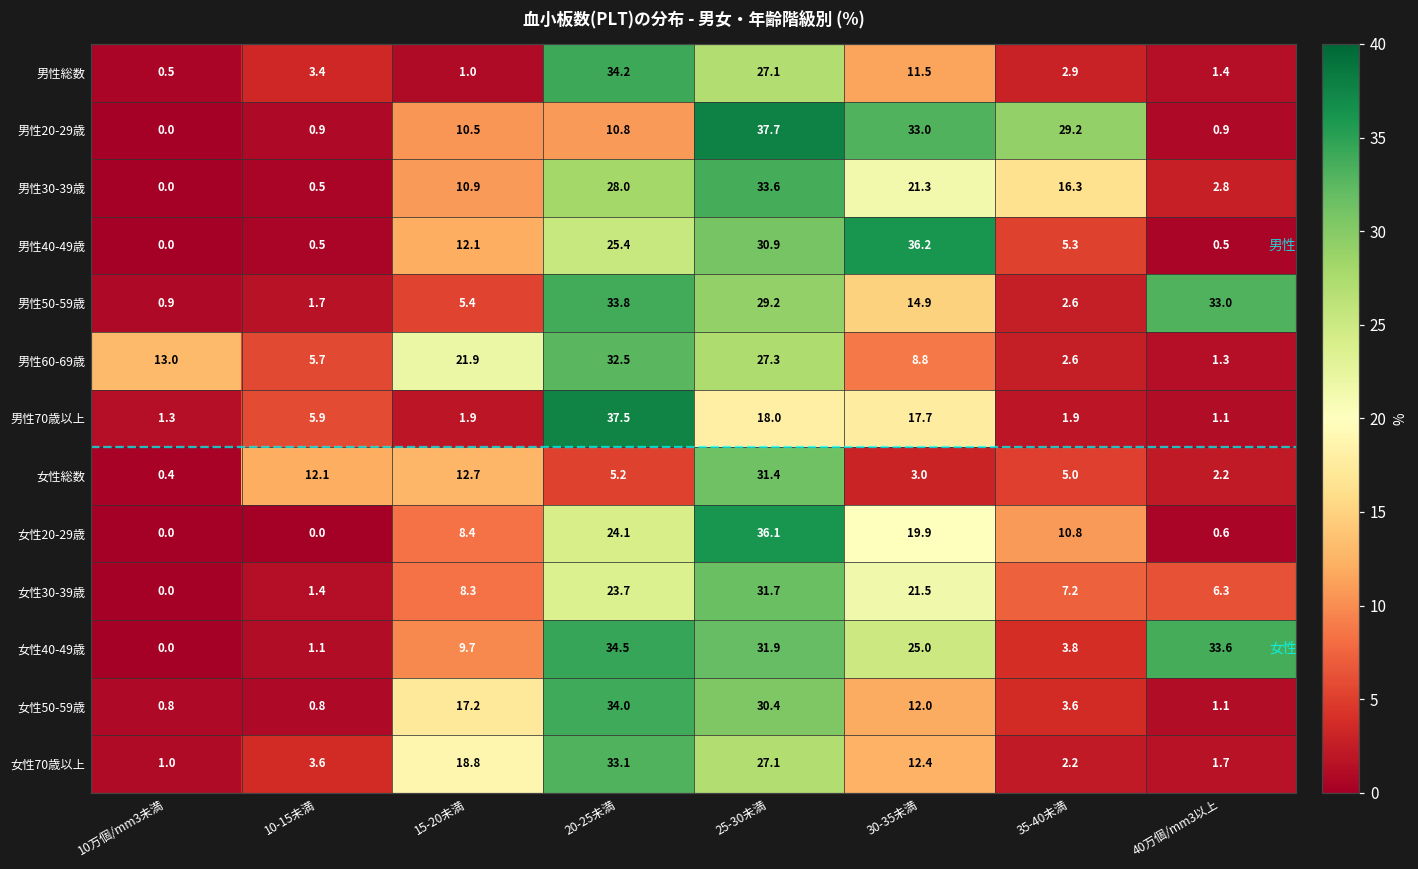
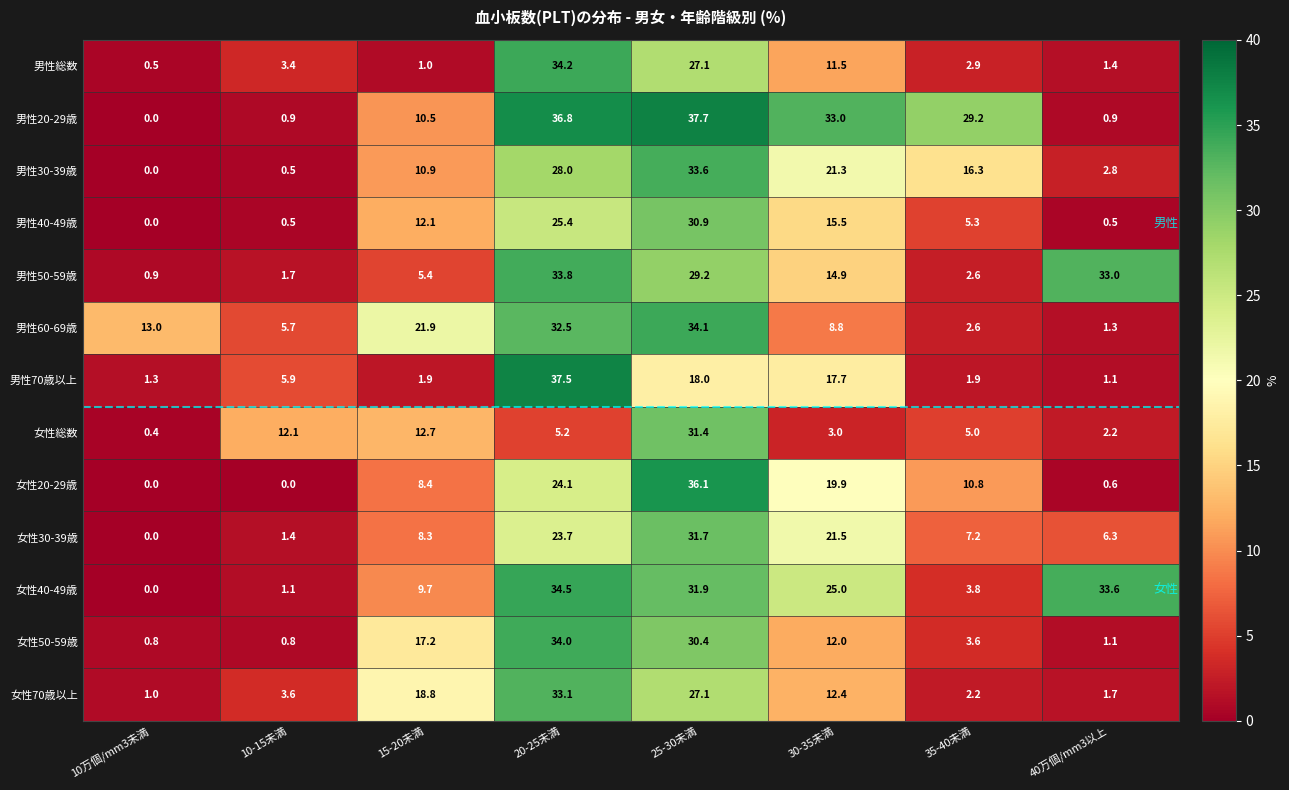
男性20-29歳, 20-25未満: 10.8 -> 36.8
男性40-49歳, 30-35未満: 36.2 -> 15.5
男性60-69歳, 25-30未満: 27.3 -> 34.1
